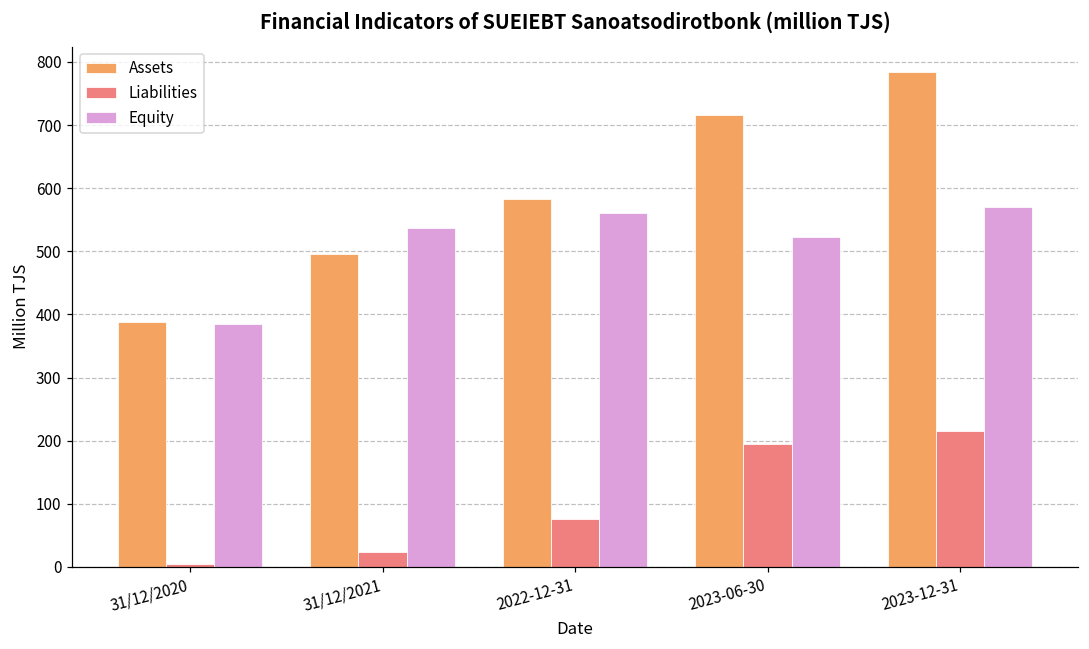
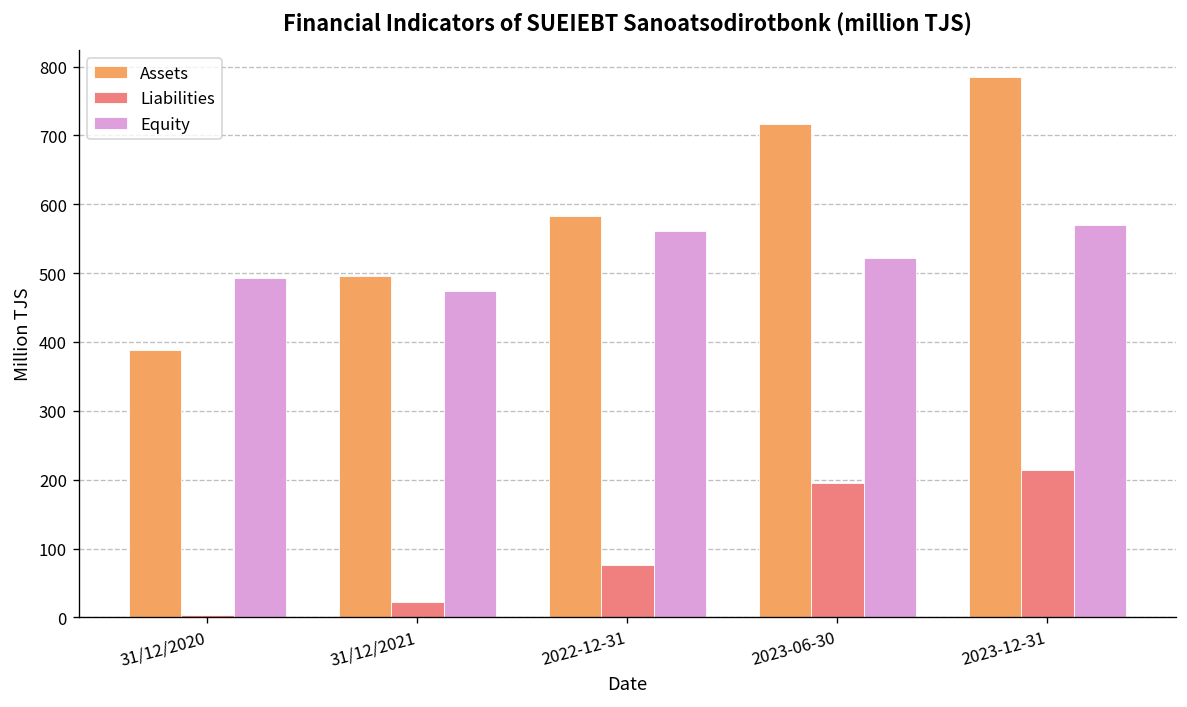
Equity, 31/12/2020: 380 -> 490
Equity, 31/12/2021: 540 -> 470
